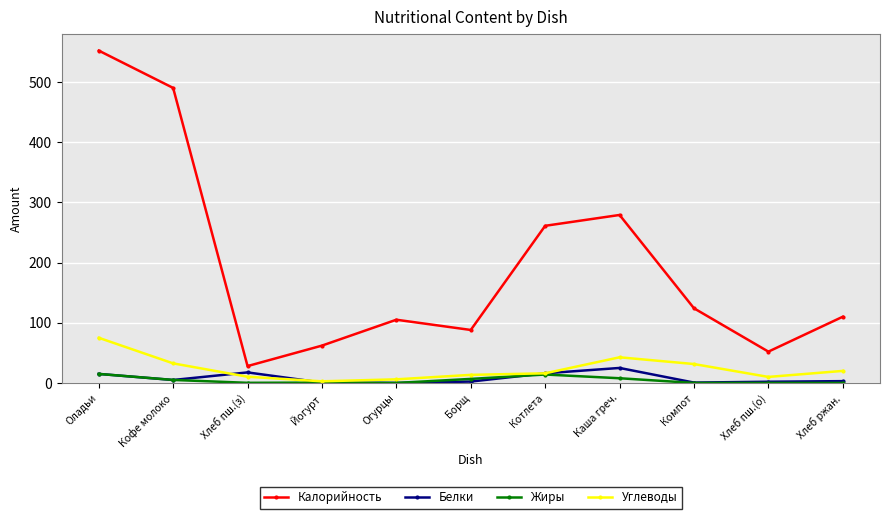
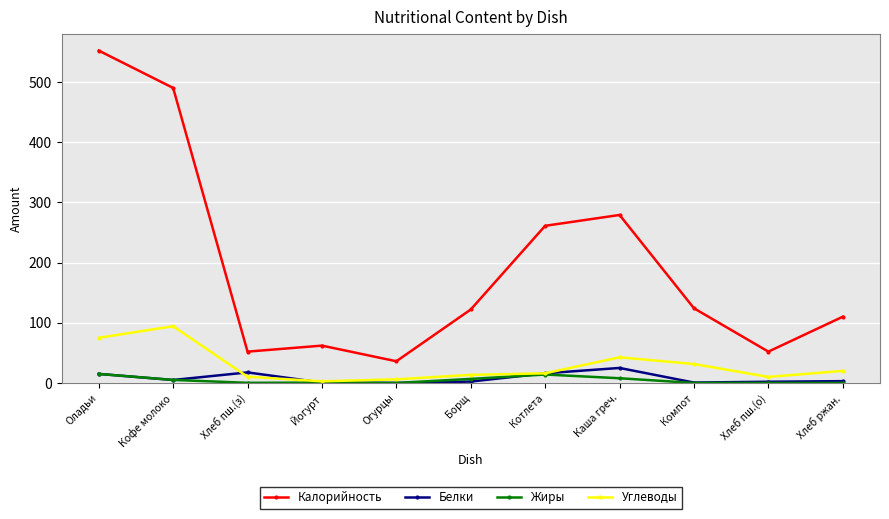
Углеводы, Кофе молоко: 30 -> 90
Калорийность, Хлеб пш.(з): 30 -> 50
Калорийность, Огурцы: 110 -> 40
Калорийность, Борщ: 90 -> 120
